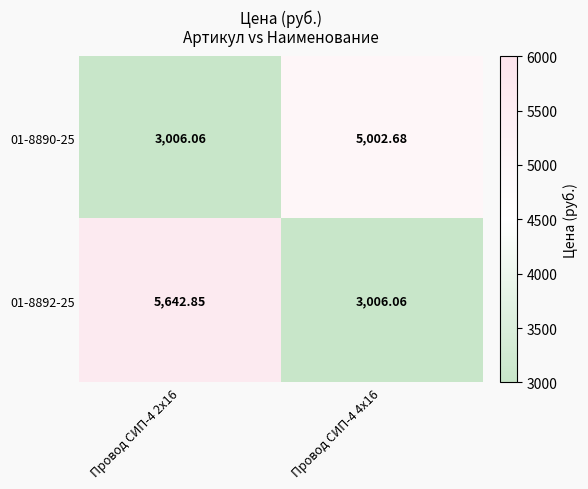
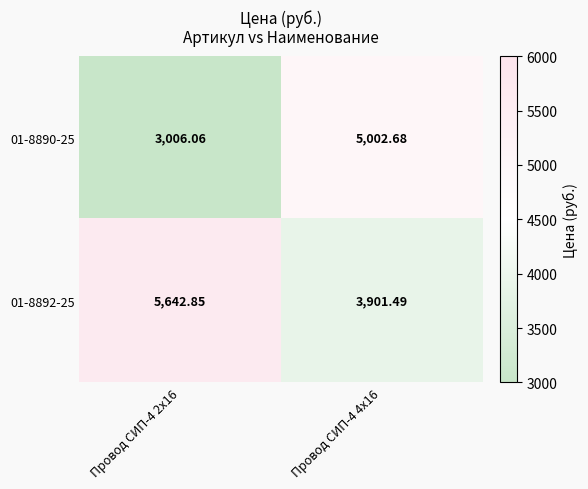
01-8892-25, Провод СИП-4 4x16: 3,006.06 -> 3,901.49
